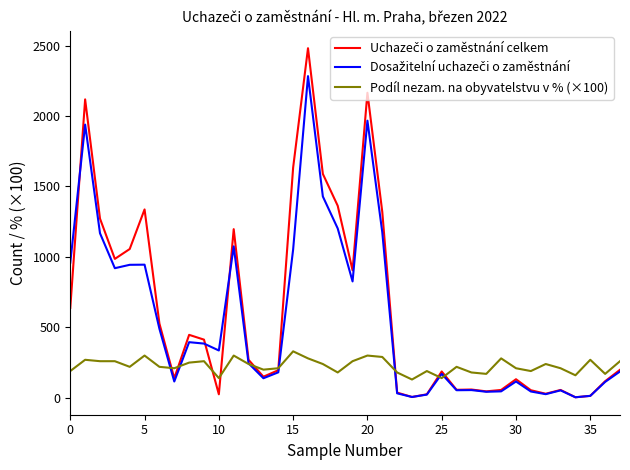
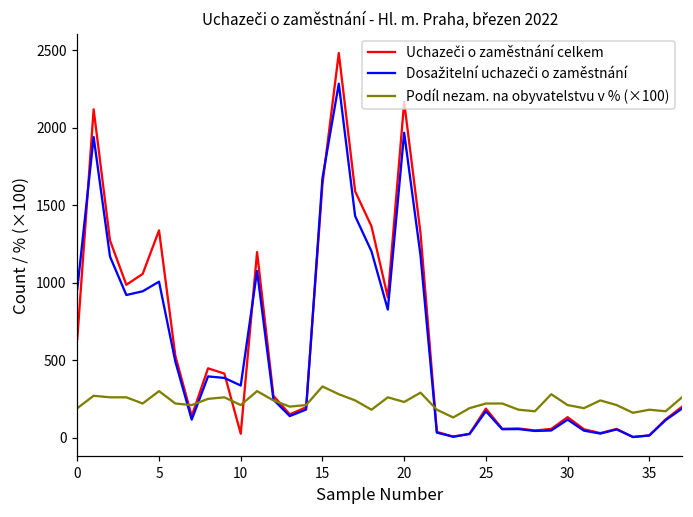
Dosažitelní uchazeči o zaměstnání, 5: 950 -> 1010
Podíl nezam. na obyvatelstvu v % (×100), 10: 140 -> 210
Dosažitelní uchazeči o zaměstnání, 15: 1050 -> 1670
Podíl nezam. na obyvatelstvu v % (×100), 20: 300 -> 230
Podíl nezam. na obyvatelstvu v % (×100), 25: 140 -> 220
Podíl nezam. na obyvatelstvu v % (×100), 35: 270 -> 180
